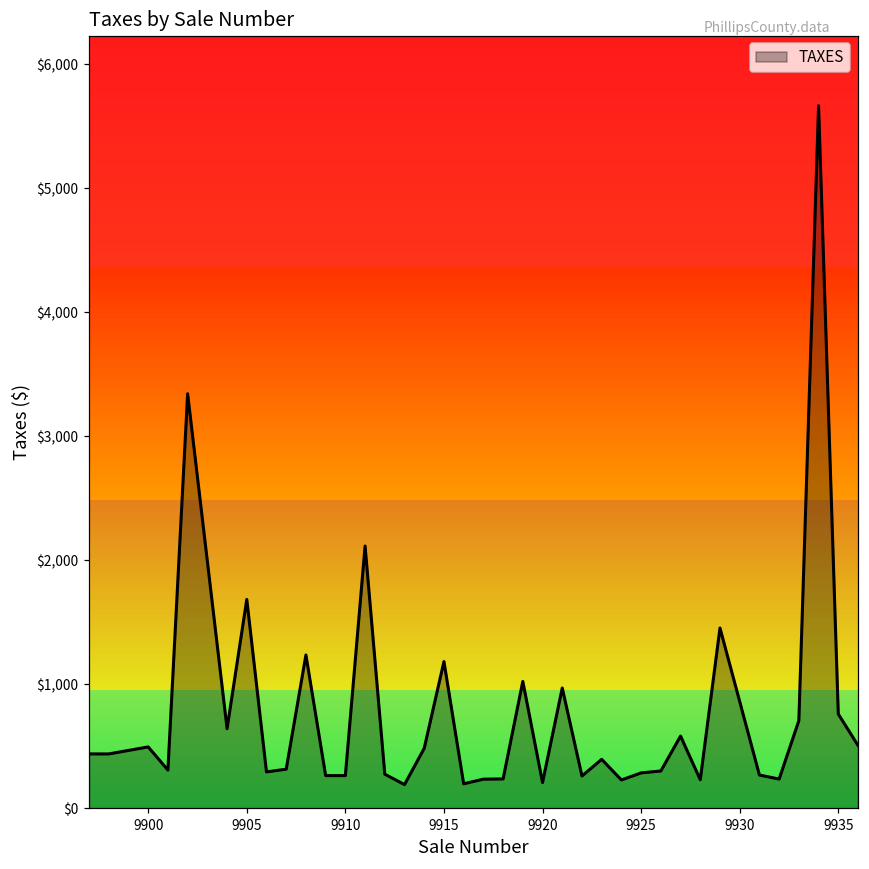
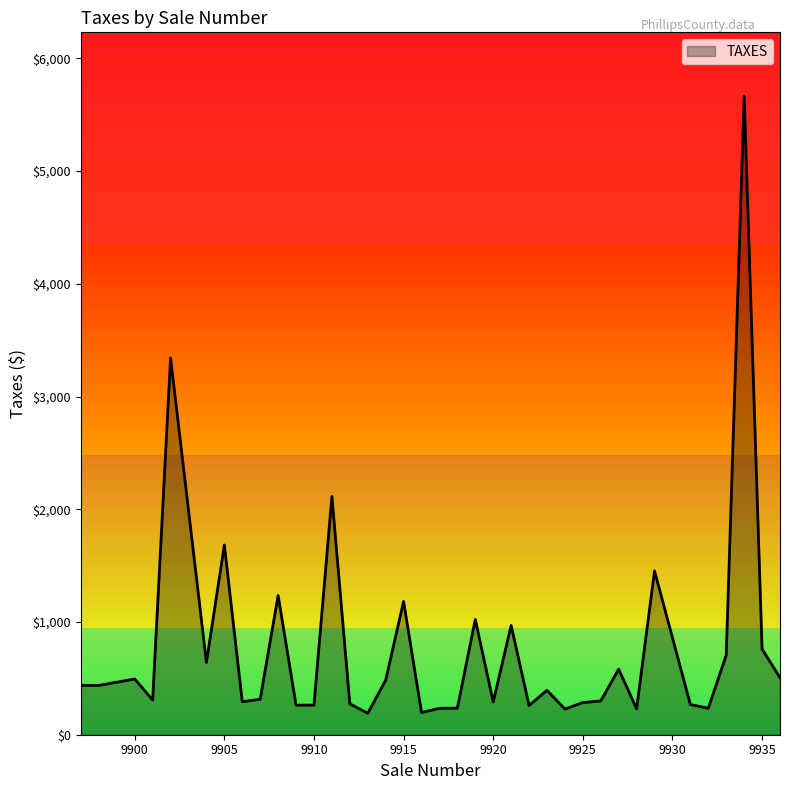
9920: $210 -> $290
